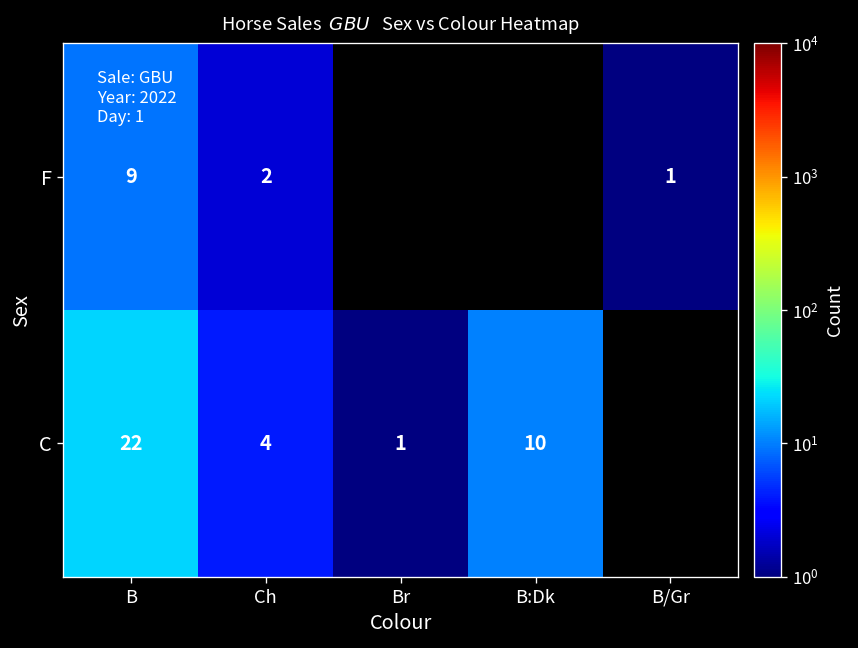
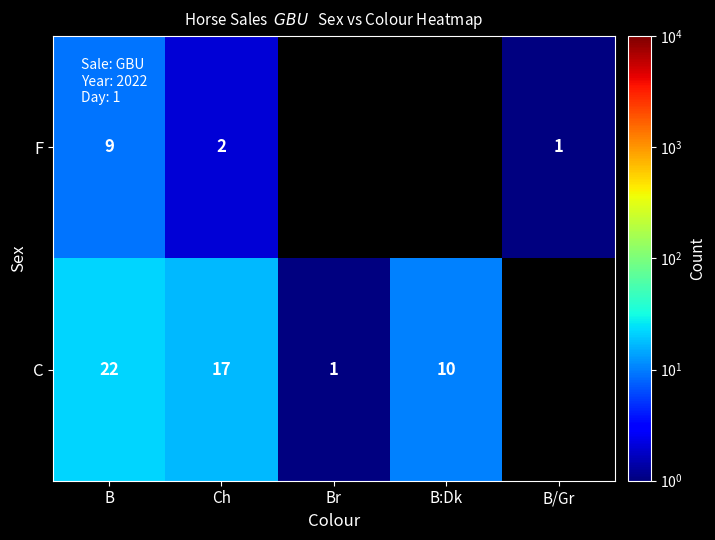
C, Ch: 4 -> 17
